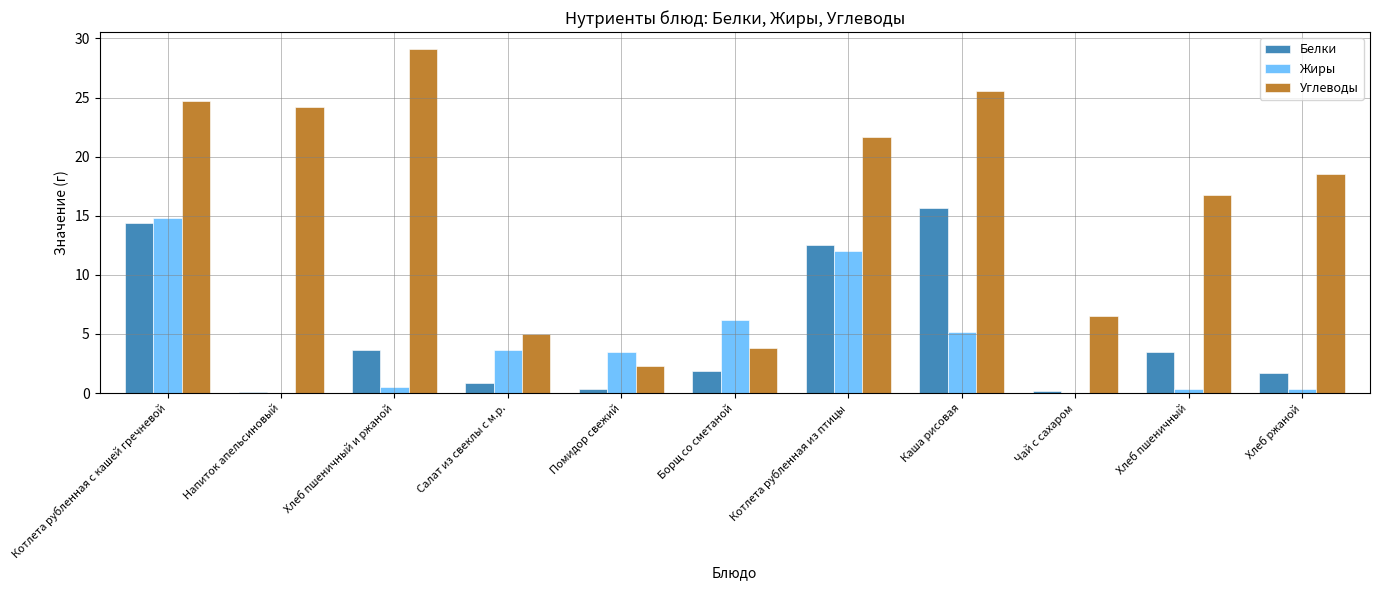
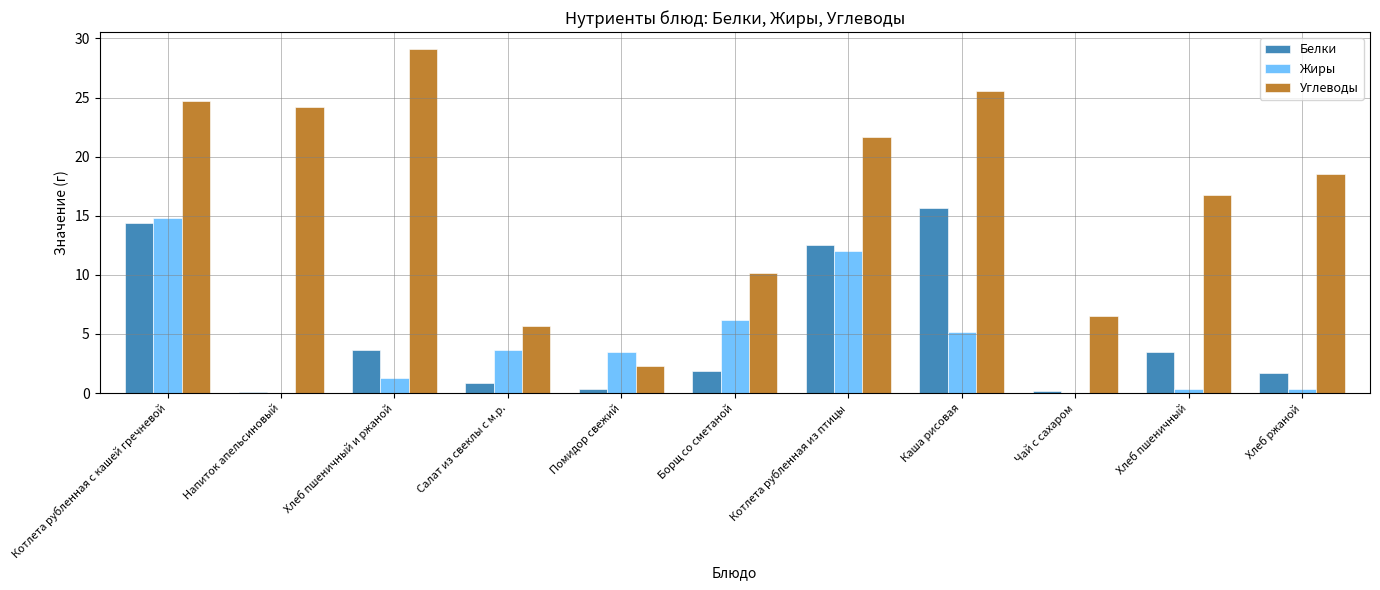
Жиры, Хлеб пшеничный и ржаной: 0.5 -> 1.3
Углеводы, Салат из свеклы с м.р.: 5.0 -> 5.7
Углеводы, Борщ со сметаной: 3.8 -> 10.1
